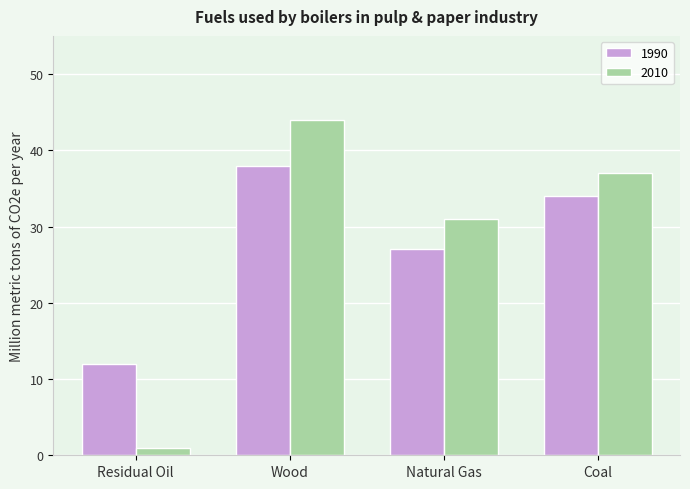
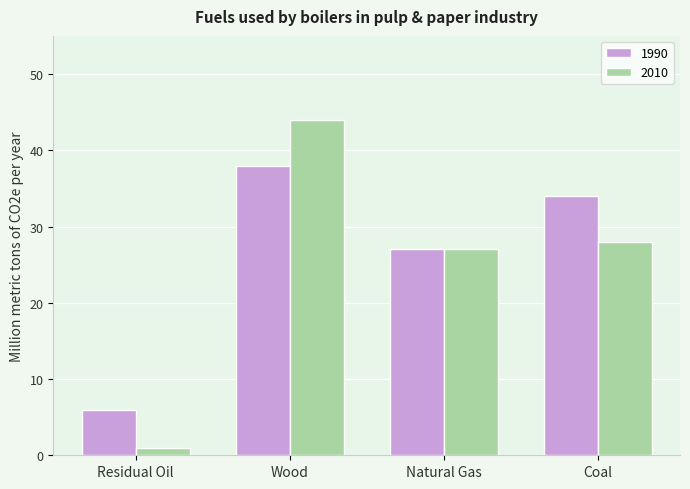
1990, Residual Oil: 12 -> 6
2010, Natural Gas: 31 -> 27
2010, Coal: 37 -> 28
